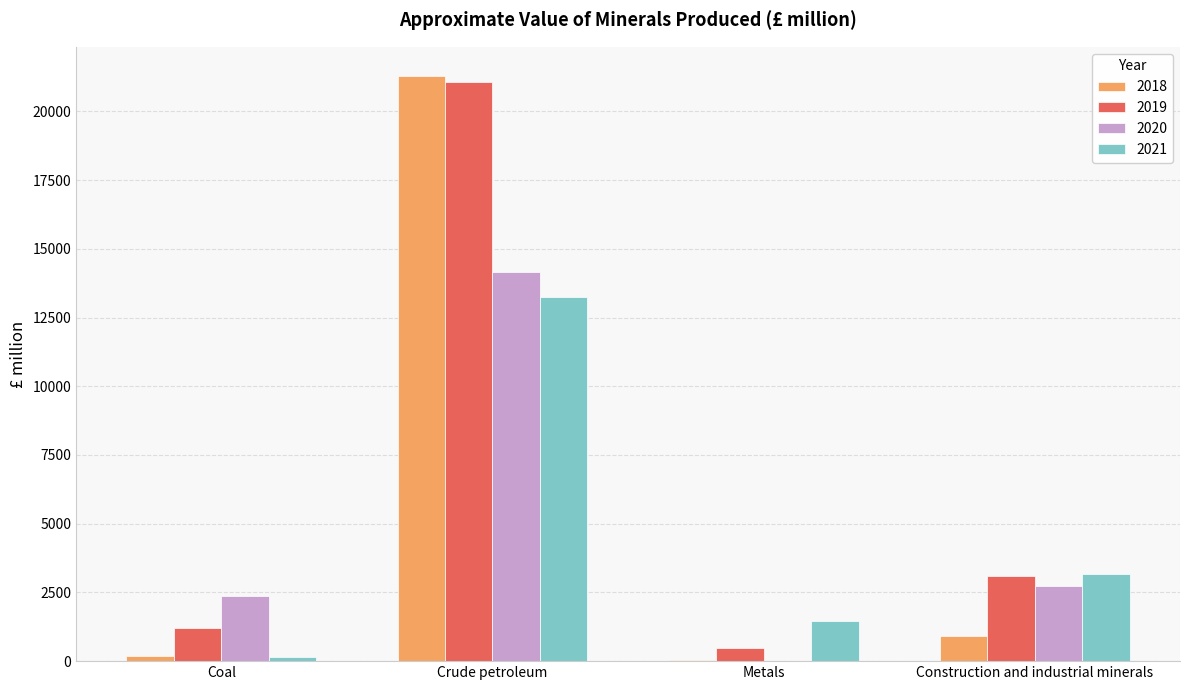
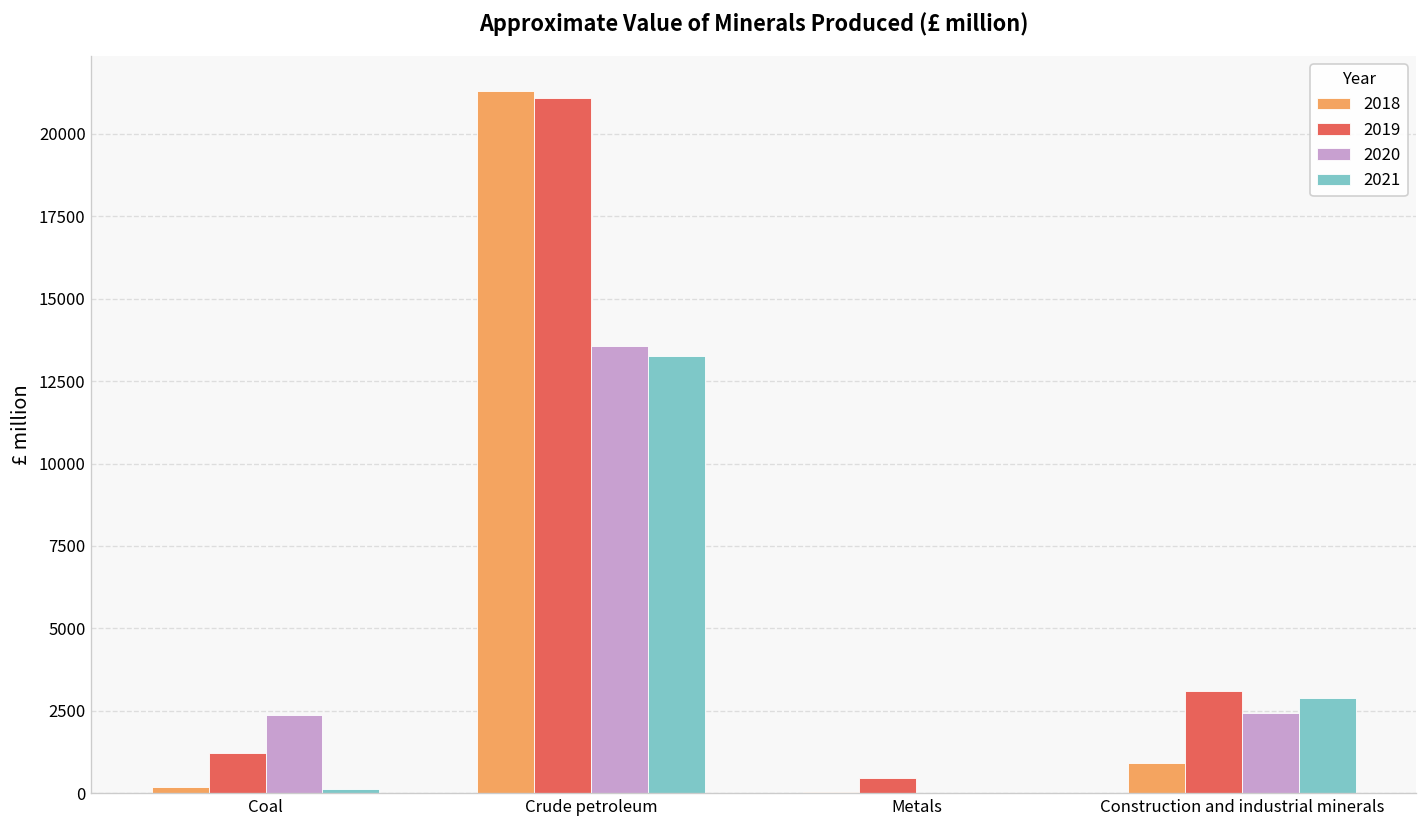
2020, Crude petroleum: 14100 -> 13600
2021, Metals: 1500 -> 0
2020, Construction and industrial minerals: 2700 -> 2400
2021, Construction and industrial minerals: 3200 -> 2900
